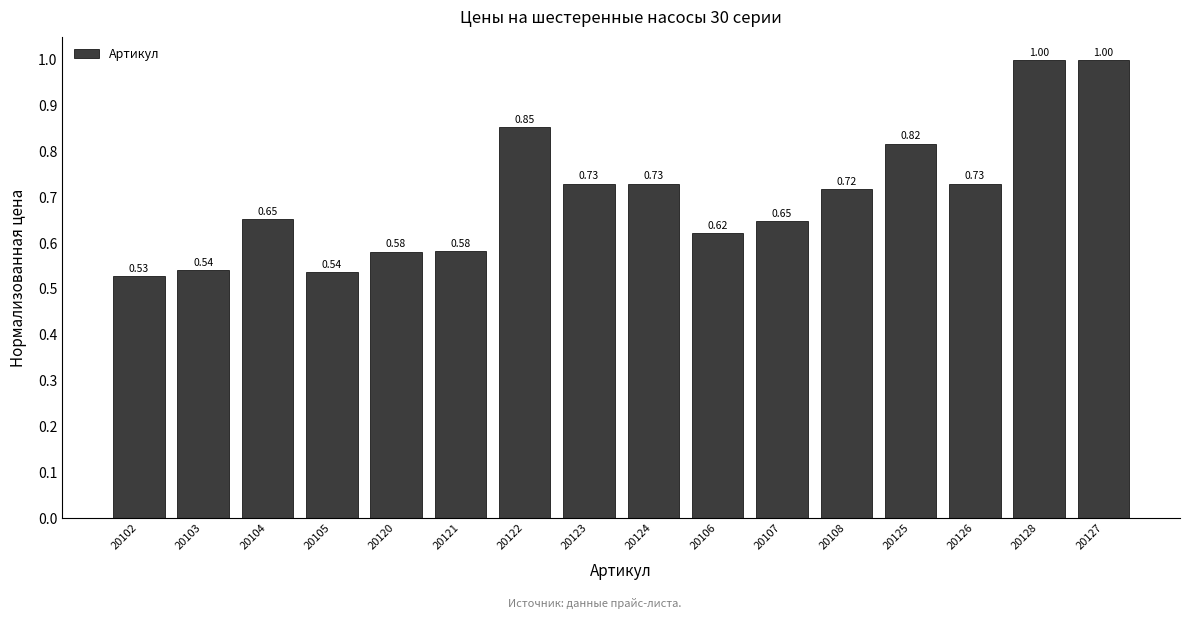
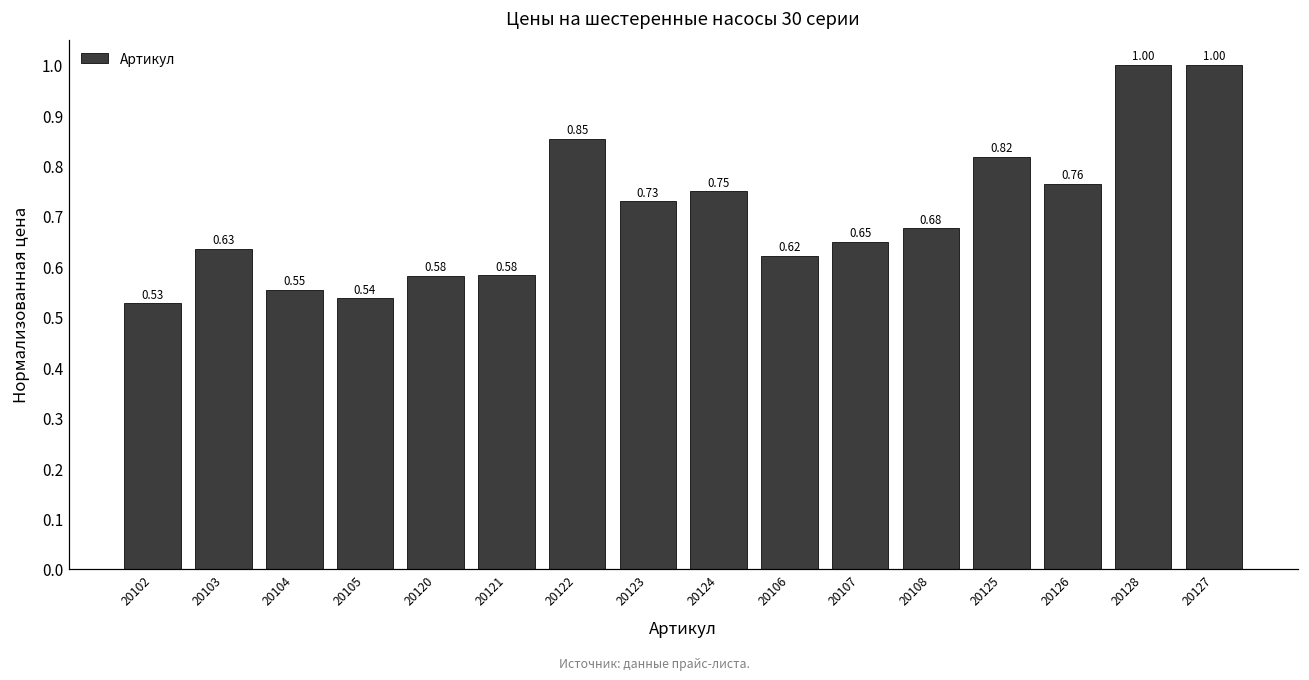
20103: 0.54 -> 0.63
20104: 0.65 -> 0.55
20124: 0.73 -> 0.75
20108: 0.72 -> 0.68
20126: 0.73 -> 0.76
